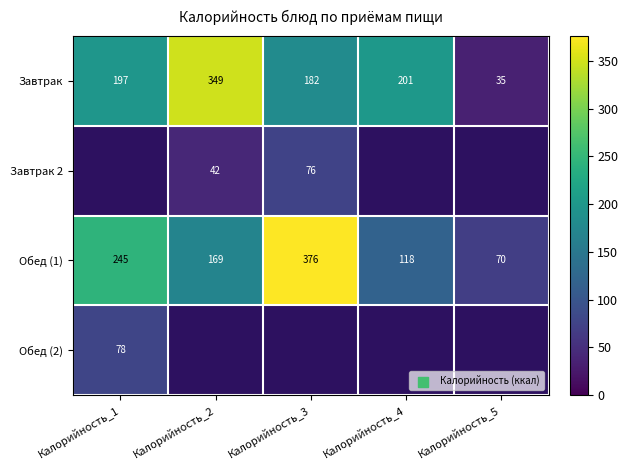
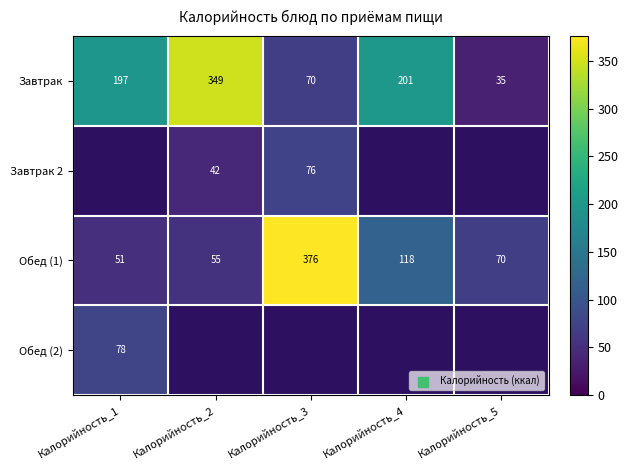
Завтрак, Калорийность_3: 182 -> 70
Обед (1), Калорийность_1: 245 -> 51
Обед (1), Калорийность_2: 169 -> 55
